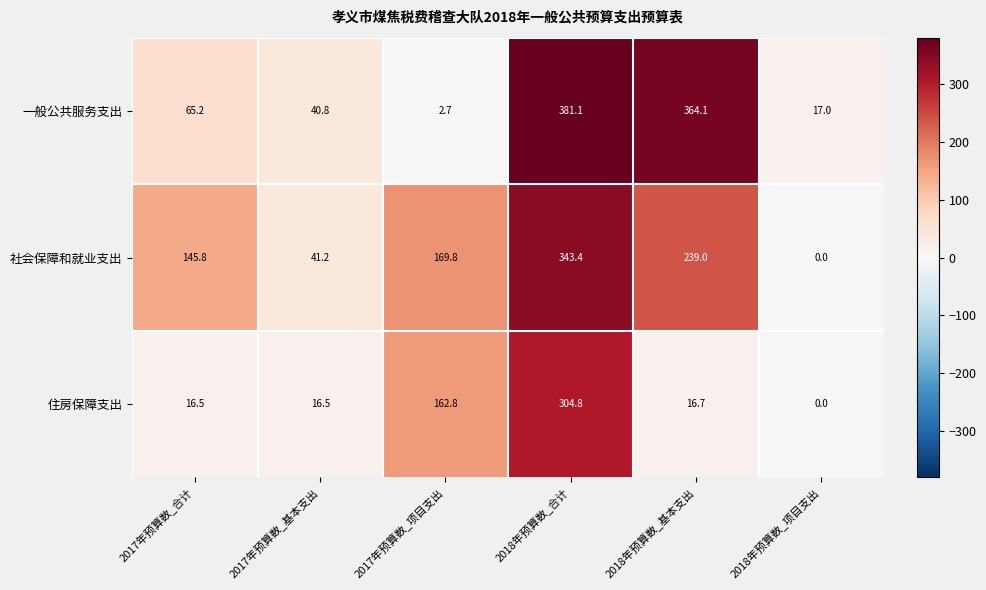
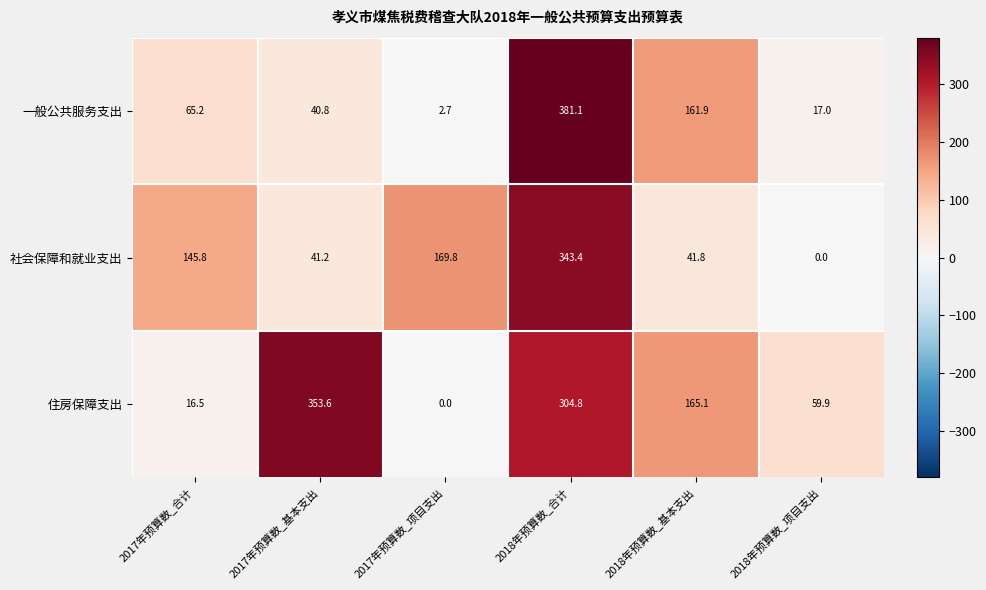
一般公共服务支出, 2018年预算数_基本支出: 364.1 -> 161.9
社会保障和就业支出, 2018年预算数_基本支出: 239.0 -> 41.8
住房保障支出, 2017年预算数_基本支出: 16.5 -> 353.6
住房保障支出, 2017年预算数_项目支出: 162.8 -> 0.0
住房保障支出, 2018年预算数_基本支出: 16.7 -> 165.1
住房保障支出, 2018年预算数_项目支出: 0.0 -> 59.9
